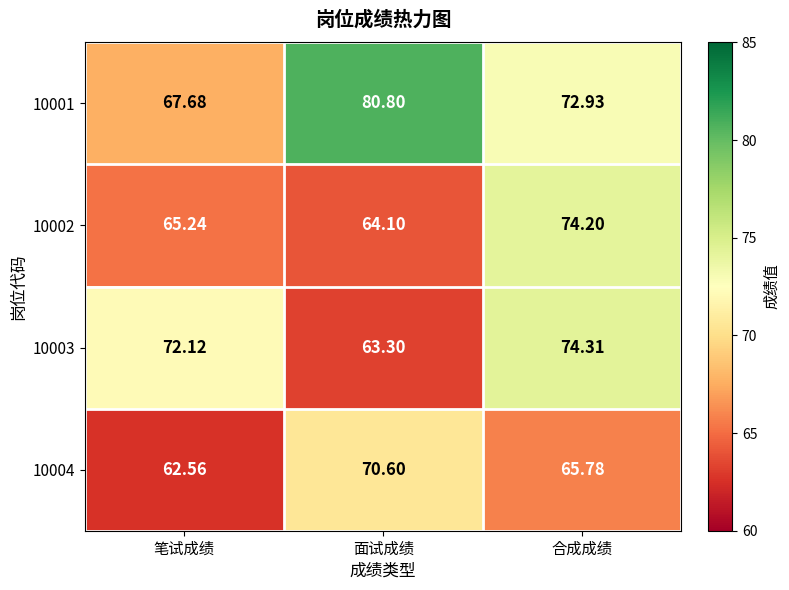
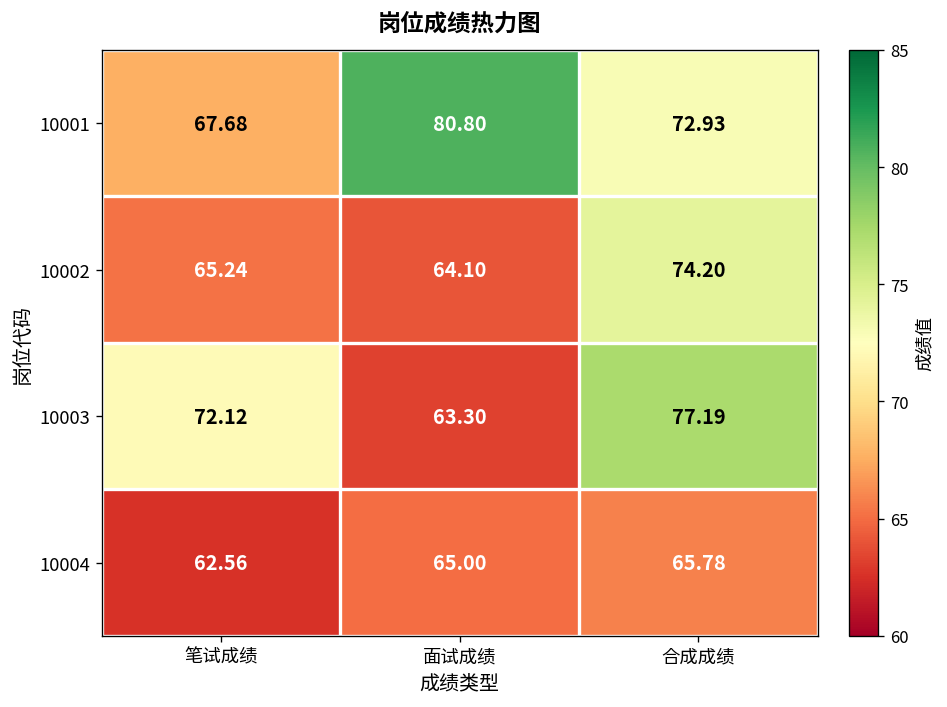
10003, 合成成绩: 74.31 -> 77.19
10004, 面试成绩: 70.60 -> 65.00
